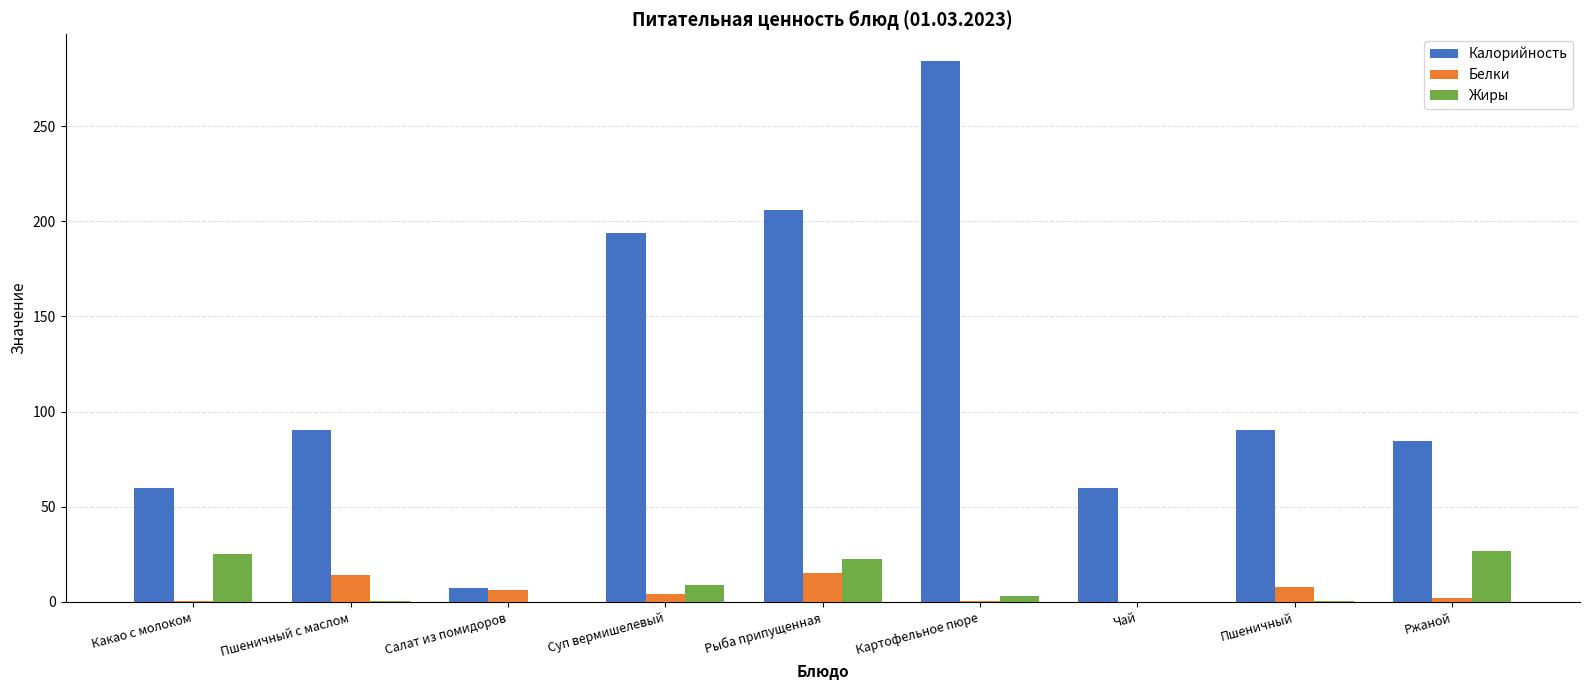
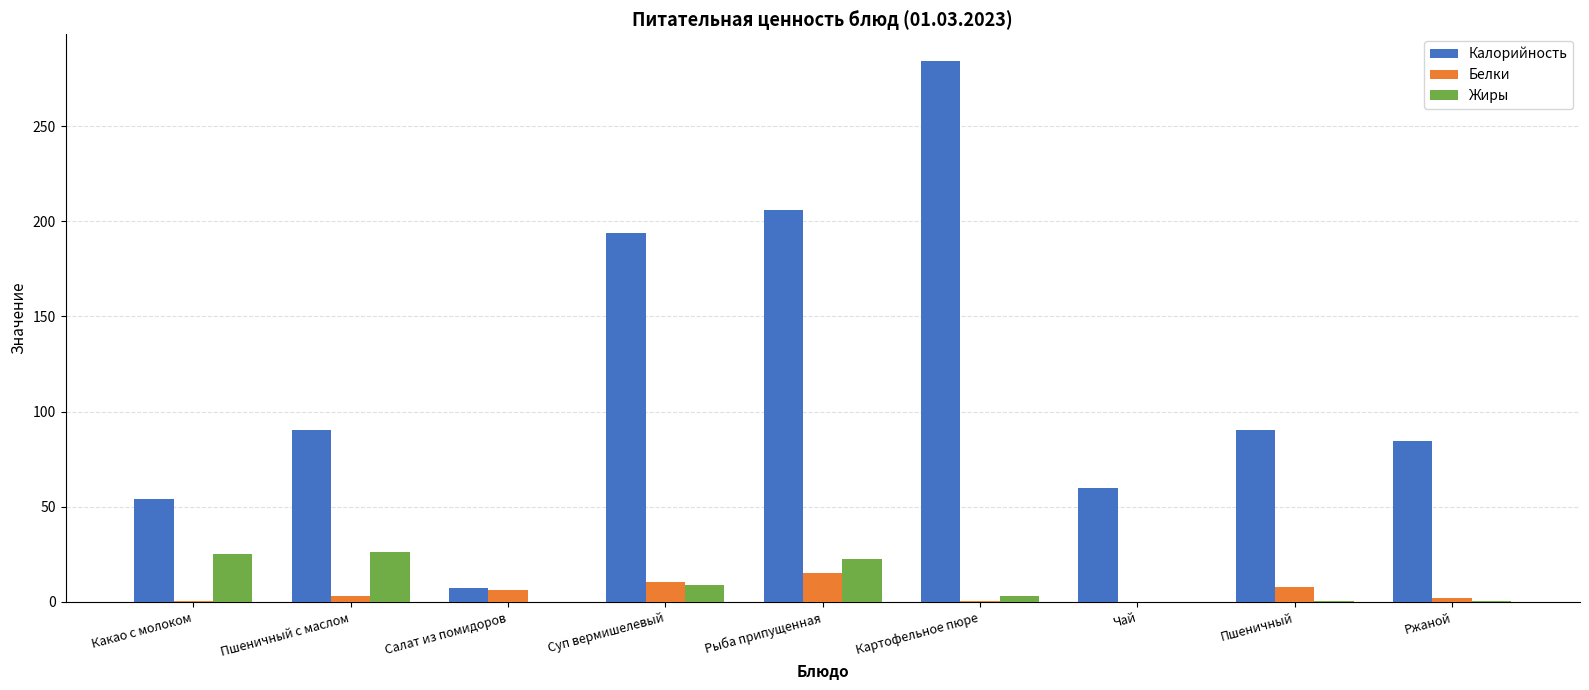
Калорийность, Какао с молоком: 60 -> 54
Белки, Пшеничный с маслом: 14 -> 3
Жиры, Пшеничный с маслом: 0 -> 26
Белки, Суп вермишелевый: 4 -> 11
Жиры, Ржаной: 27 -> 0
